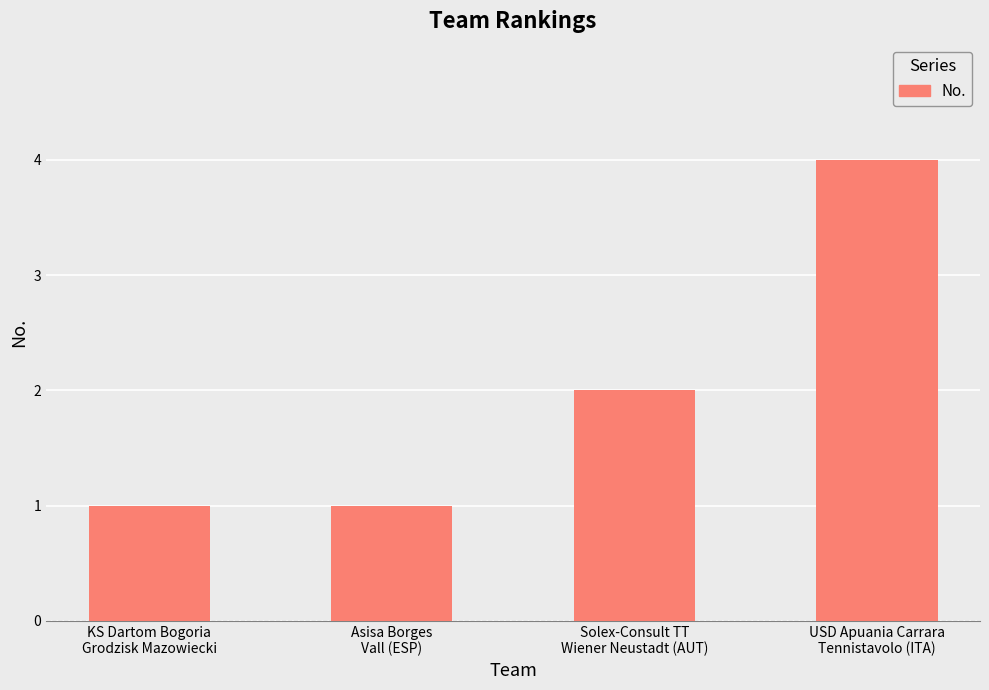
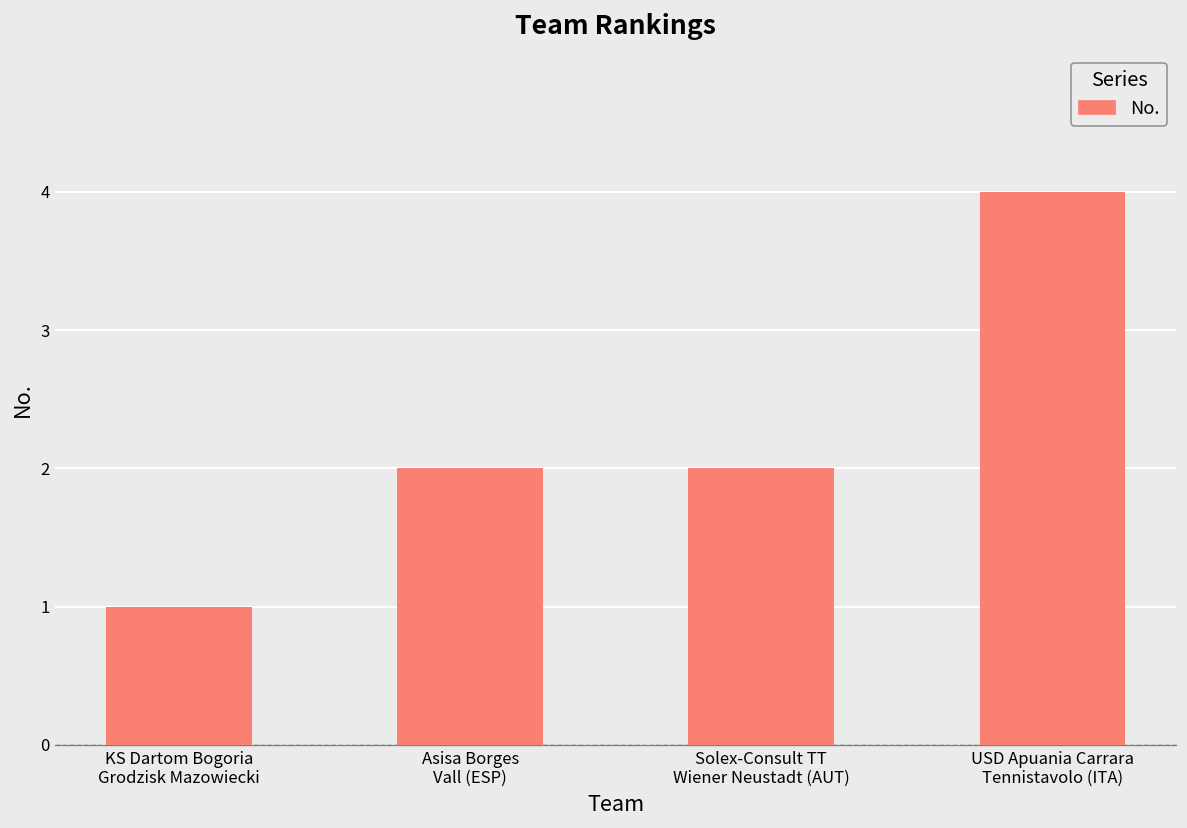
Asisa Borges Vall (ESP): 1 -> 2
